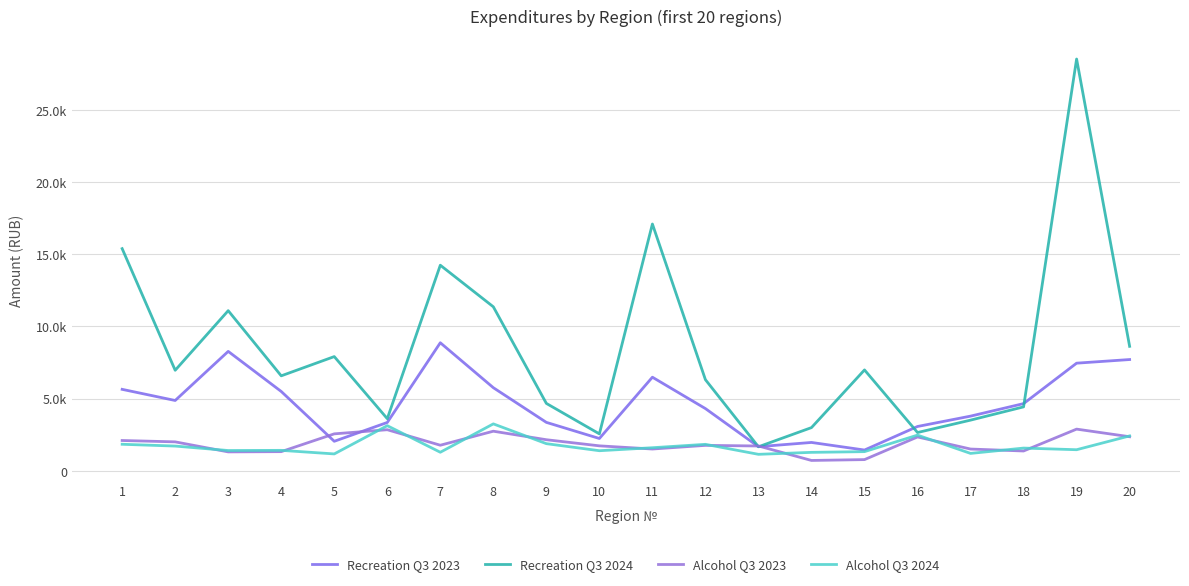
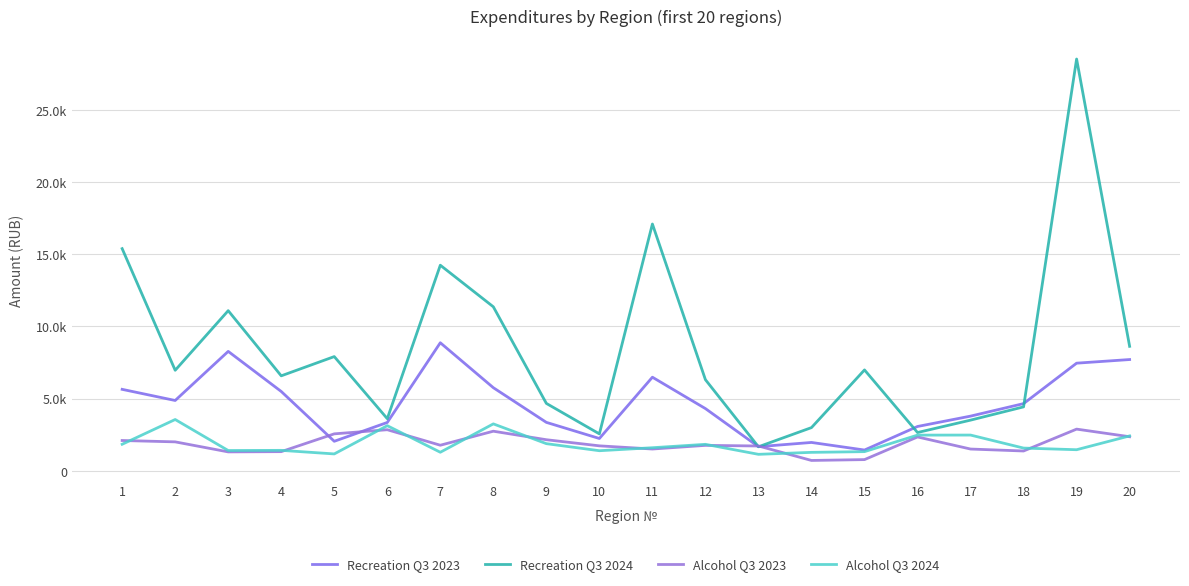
Alcohol Q3 2024, 2: 1700 -> 3500
Alcohol Q3 2024, 17: 1200 -> 2500
